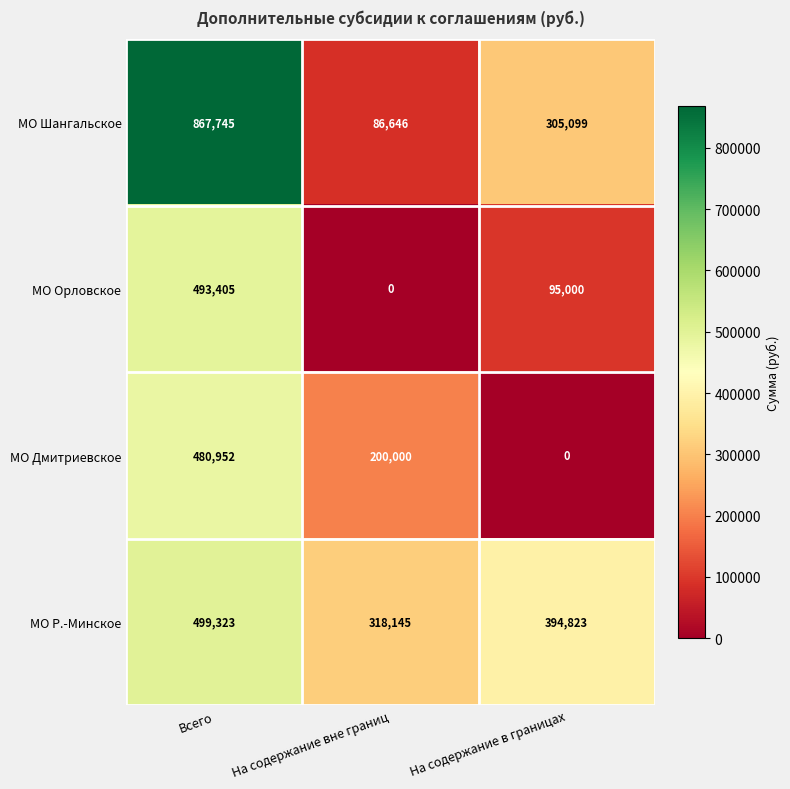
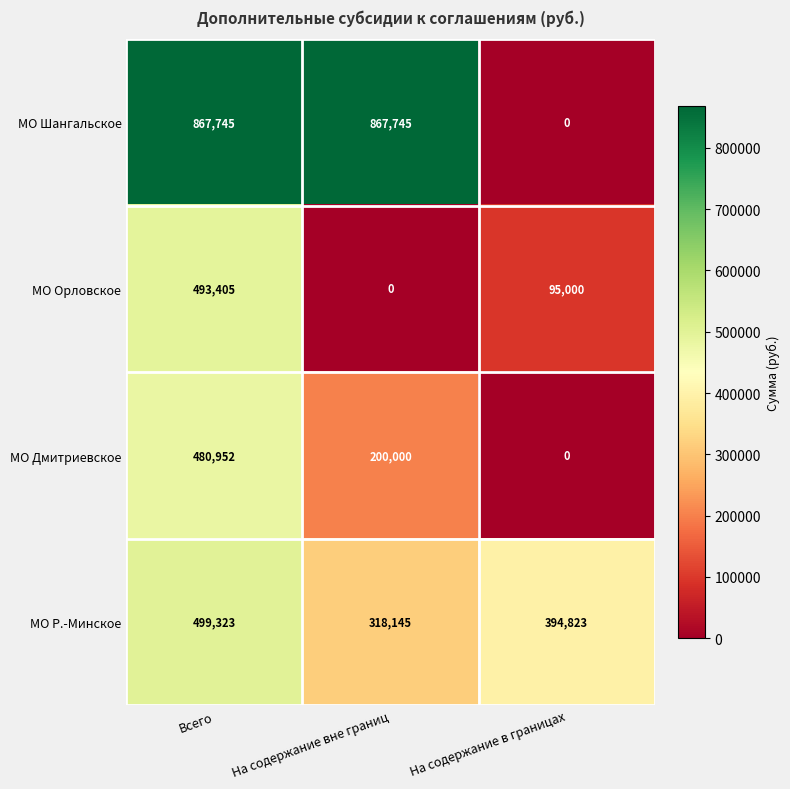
МО Шангальское, На содержание вне границ: 86,646 -> 867,745
МО Шангальское, На содержание в границах: 305,099 -> 0
